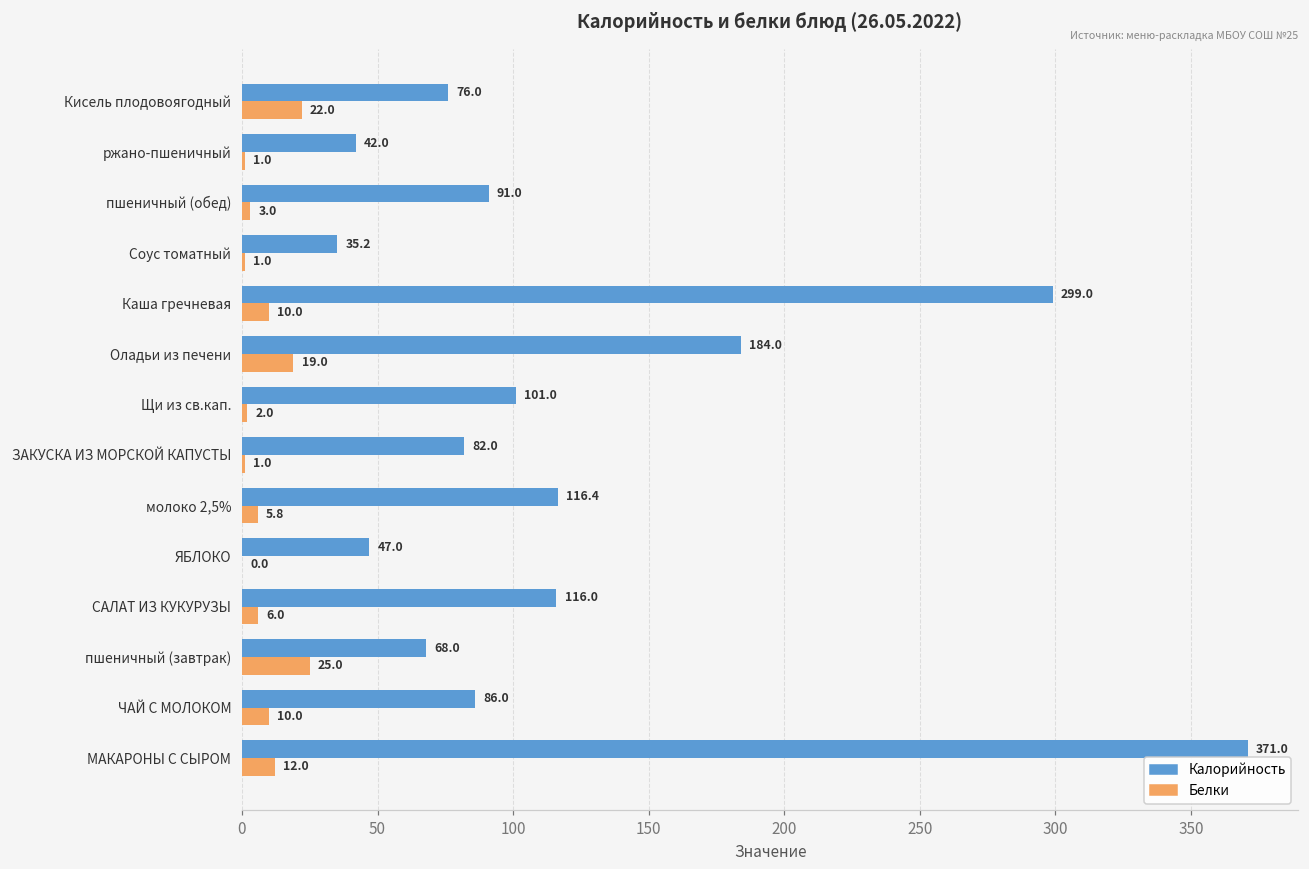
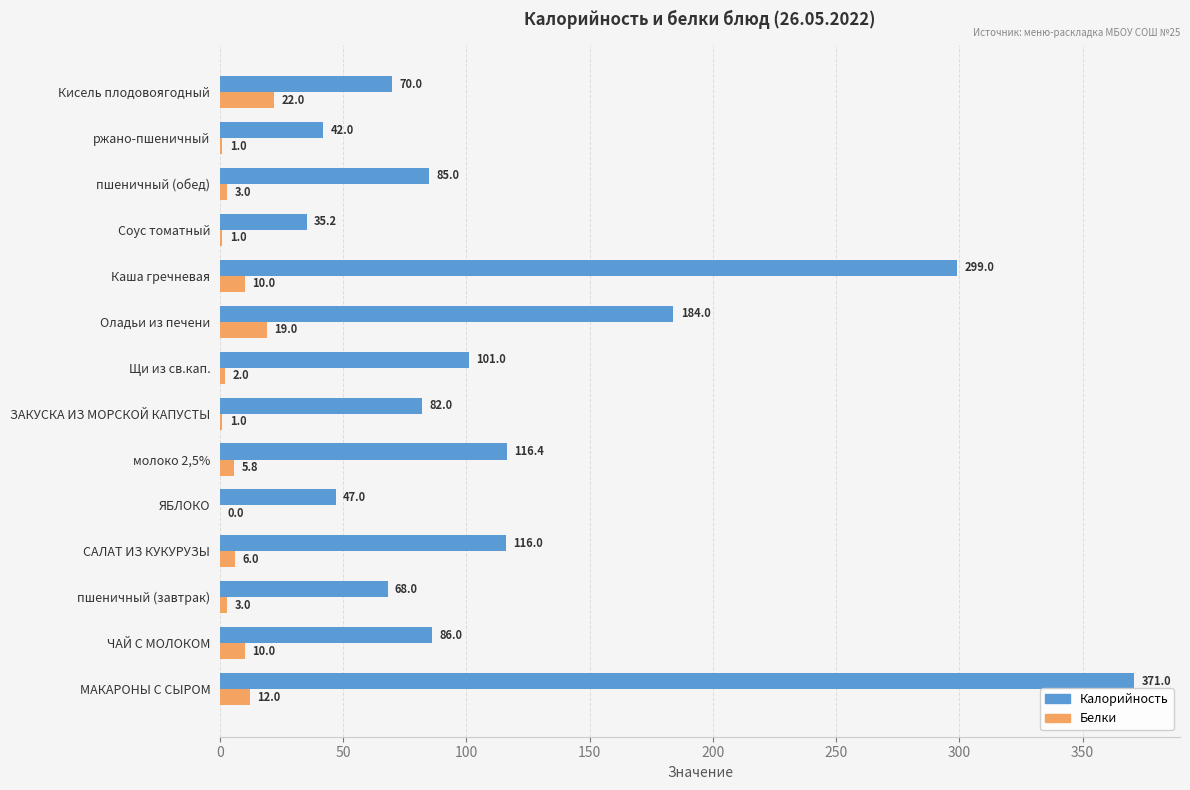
Калорийность, Кисель плодовоягодный: 76.0 -> 70.0
Калорийность, пшеничный (обед): 91.0 -> 85.0
Белки, пшеничный (завтрак): 25.0 -> 3.0
